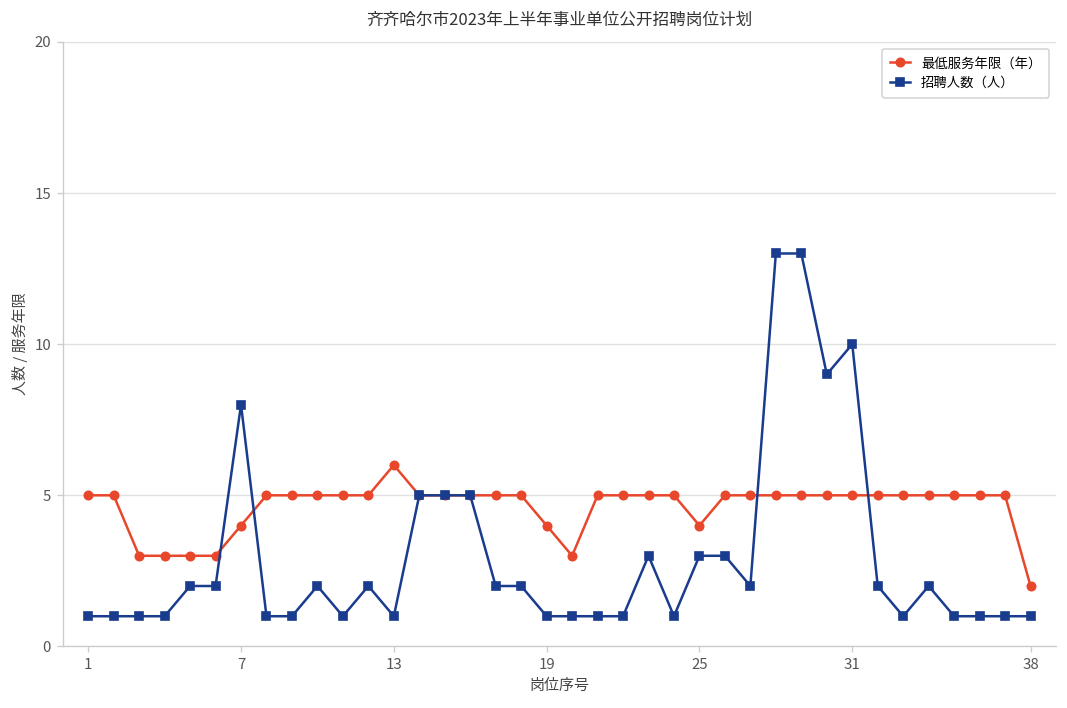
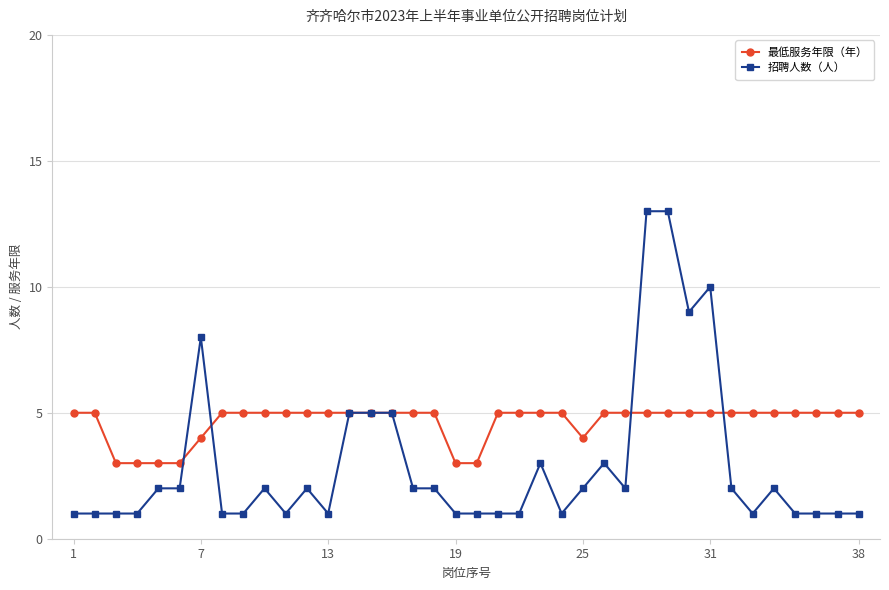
最低服务年限（年）, 13: 6 -> 5
最低服务年限（年）, 19: 4 -> 3
招聘人数（人）, 25: 3 -> 2
最低服务年限（年）, 38: 2 -> 5
